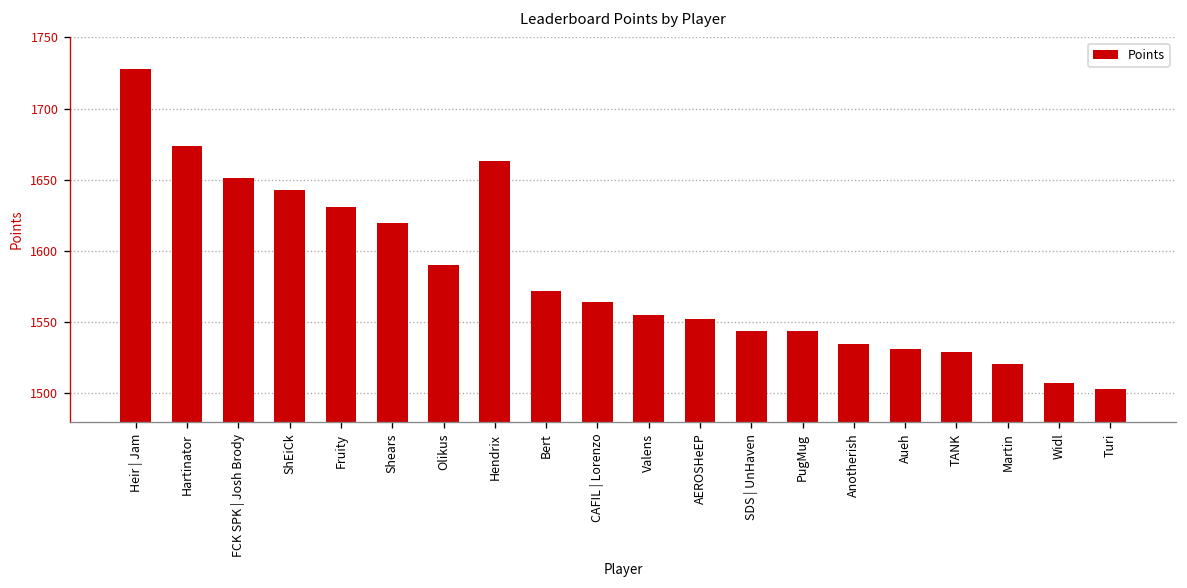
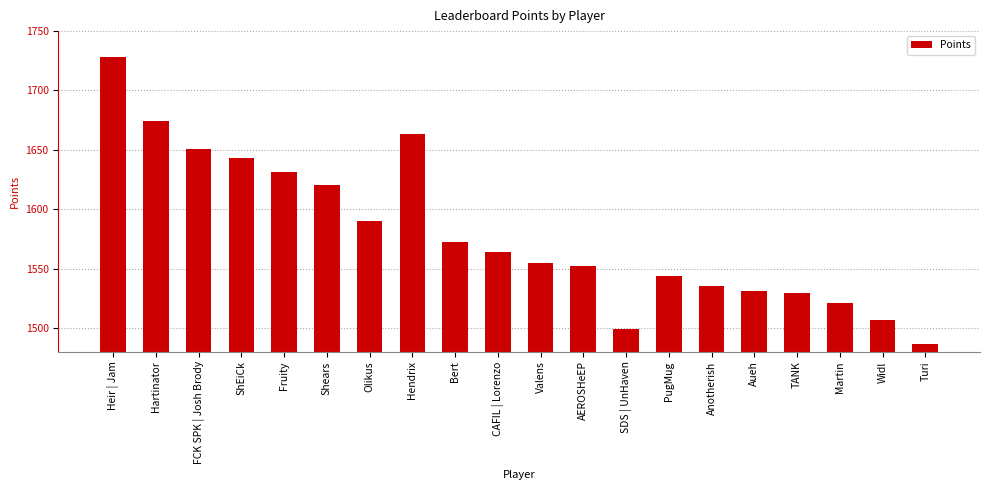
SDS | UnHaven: 1544 -> 1499
Turi: 1503 -> 1486
